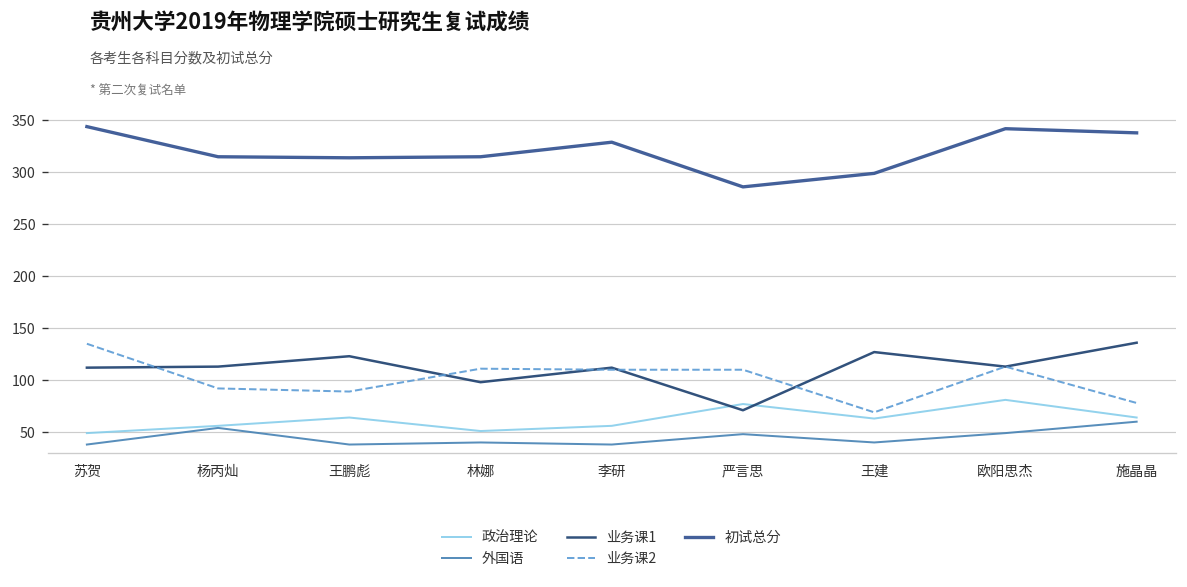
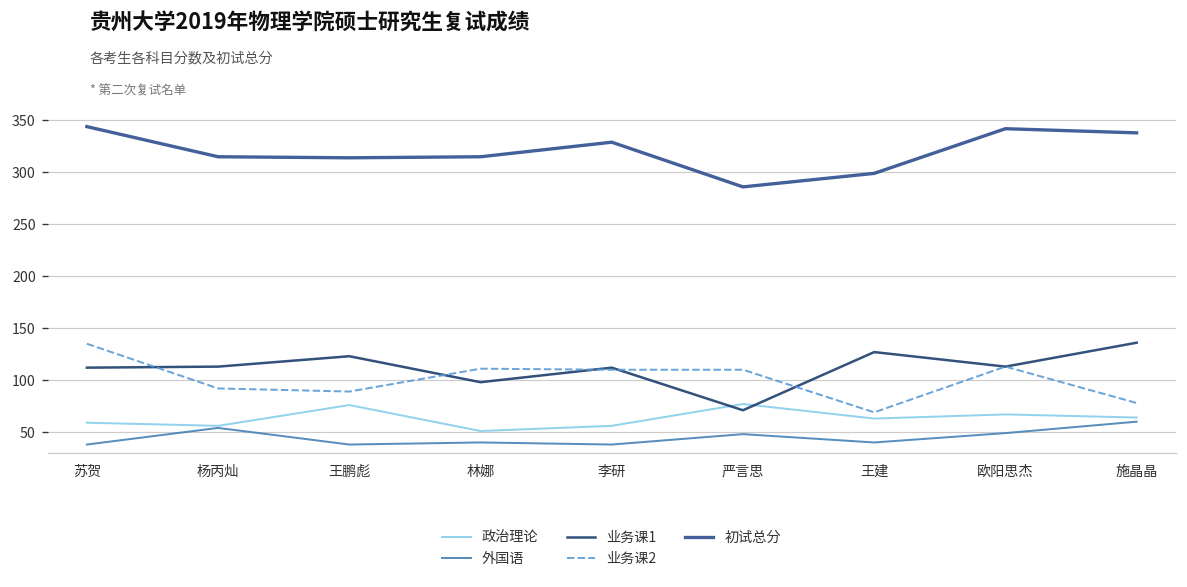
政治理论, 苏贺: 50 -> 60
政治理论, 王鹏彪: 60 -> 80
政治理论, 欧阳思杰: 80 -> 70
